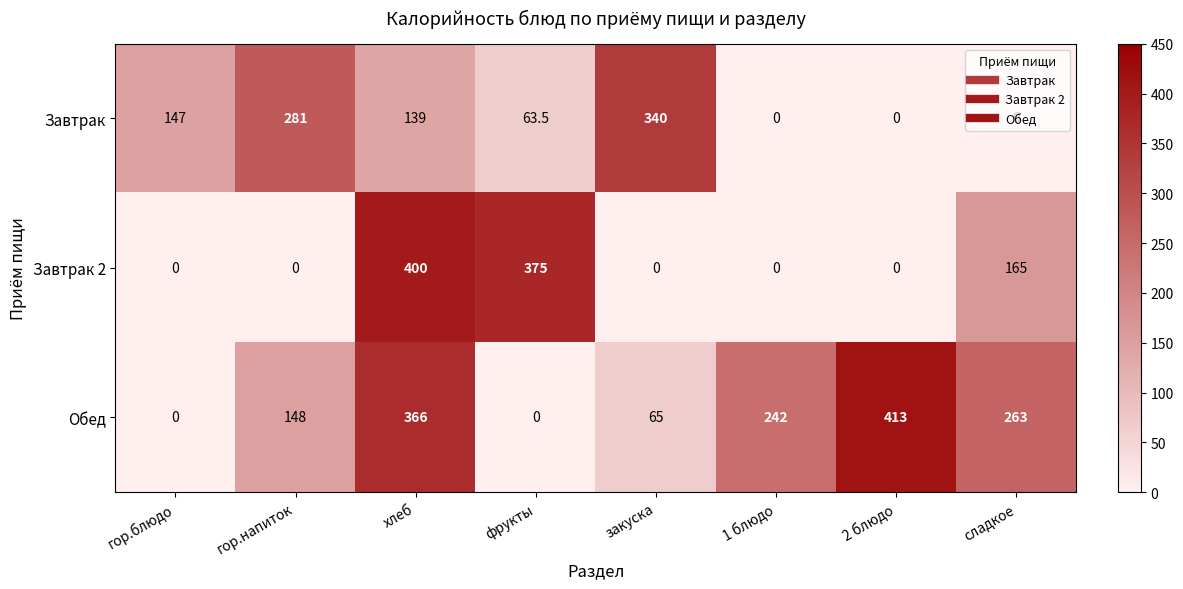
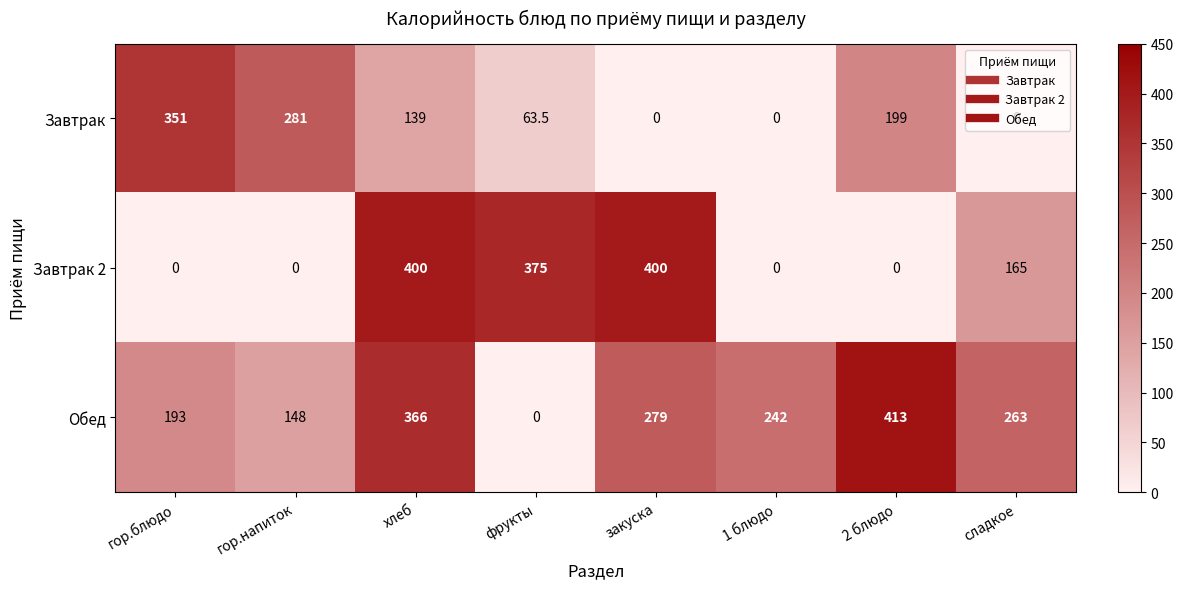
Завтрак, гор.блюдо: 147 -> 351
Завтрак, закуска: 340 -> 0
Завтрак, 2 блюдо: 0 -> 199
Завтрак 2, закуска: 0 -> 400
Обед, гор.блюдо: 0 -> 193
Обед, закуска: 65 -> 279
